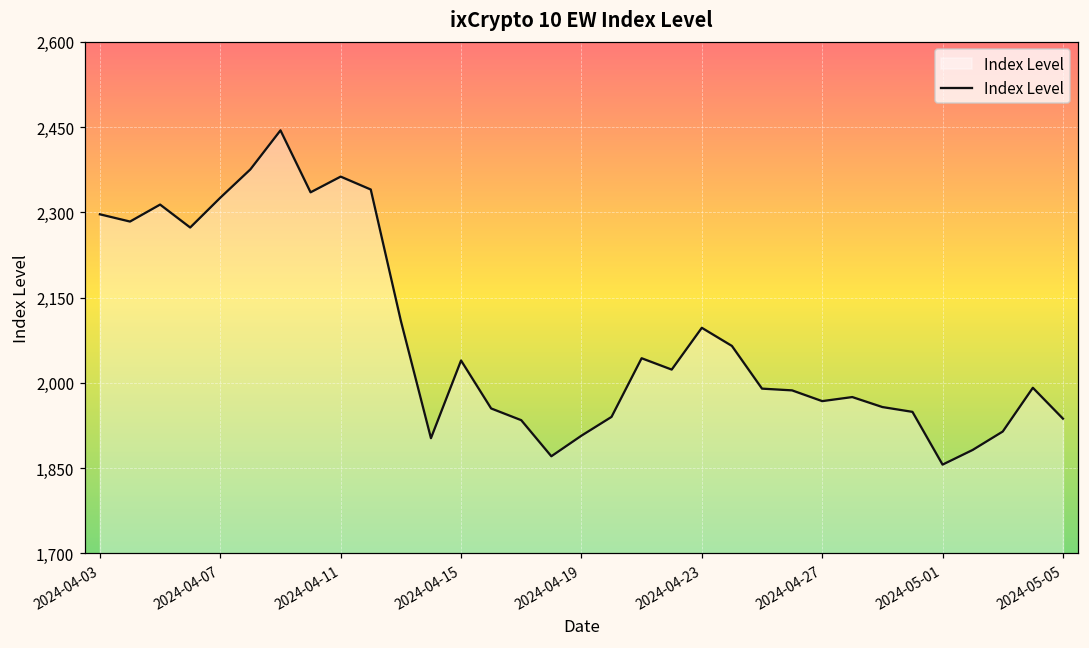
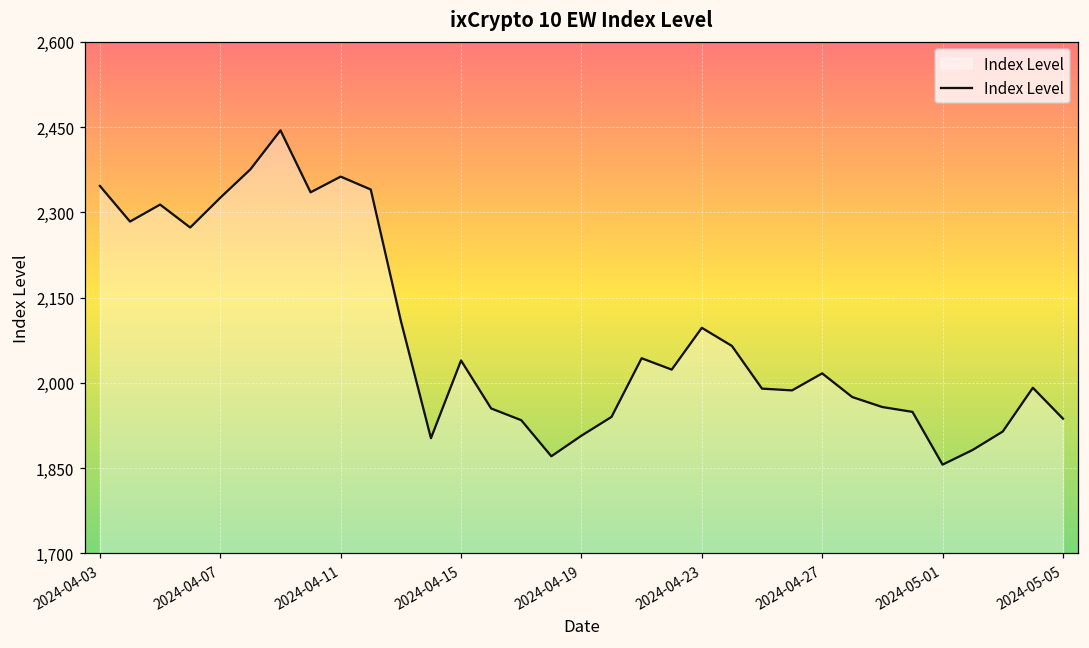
2024-04-03: 2,300 -> 2,350
2024-04-27: 1,970 -> 2,020
